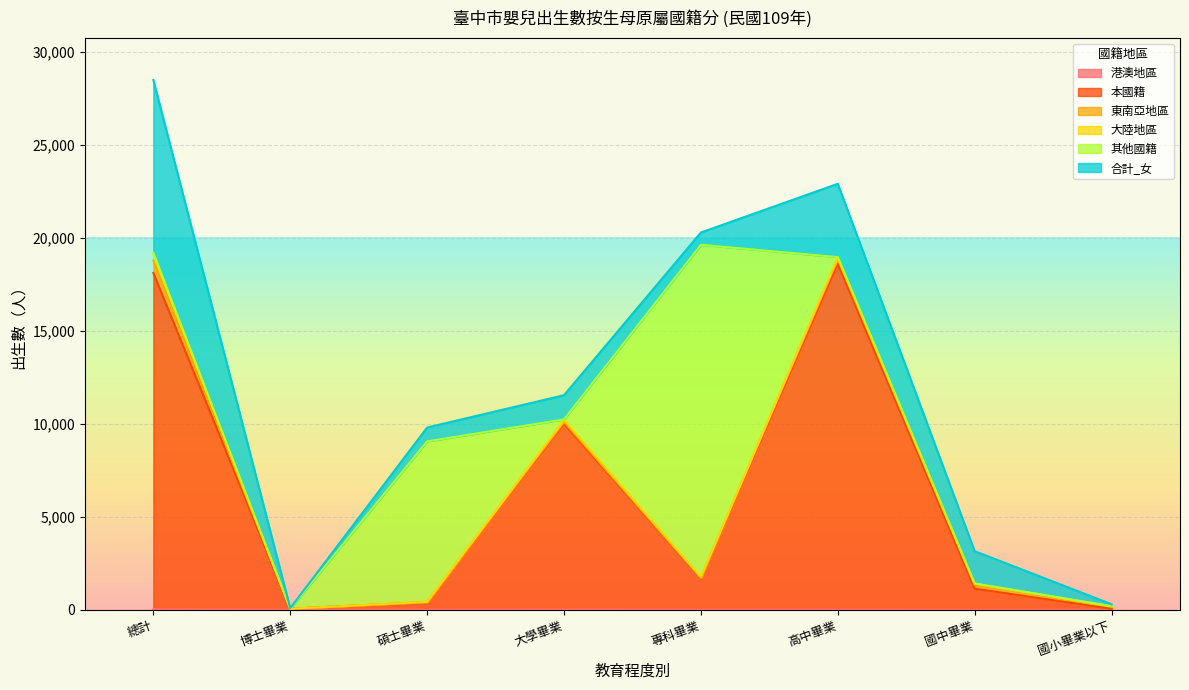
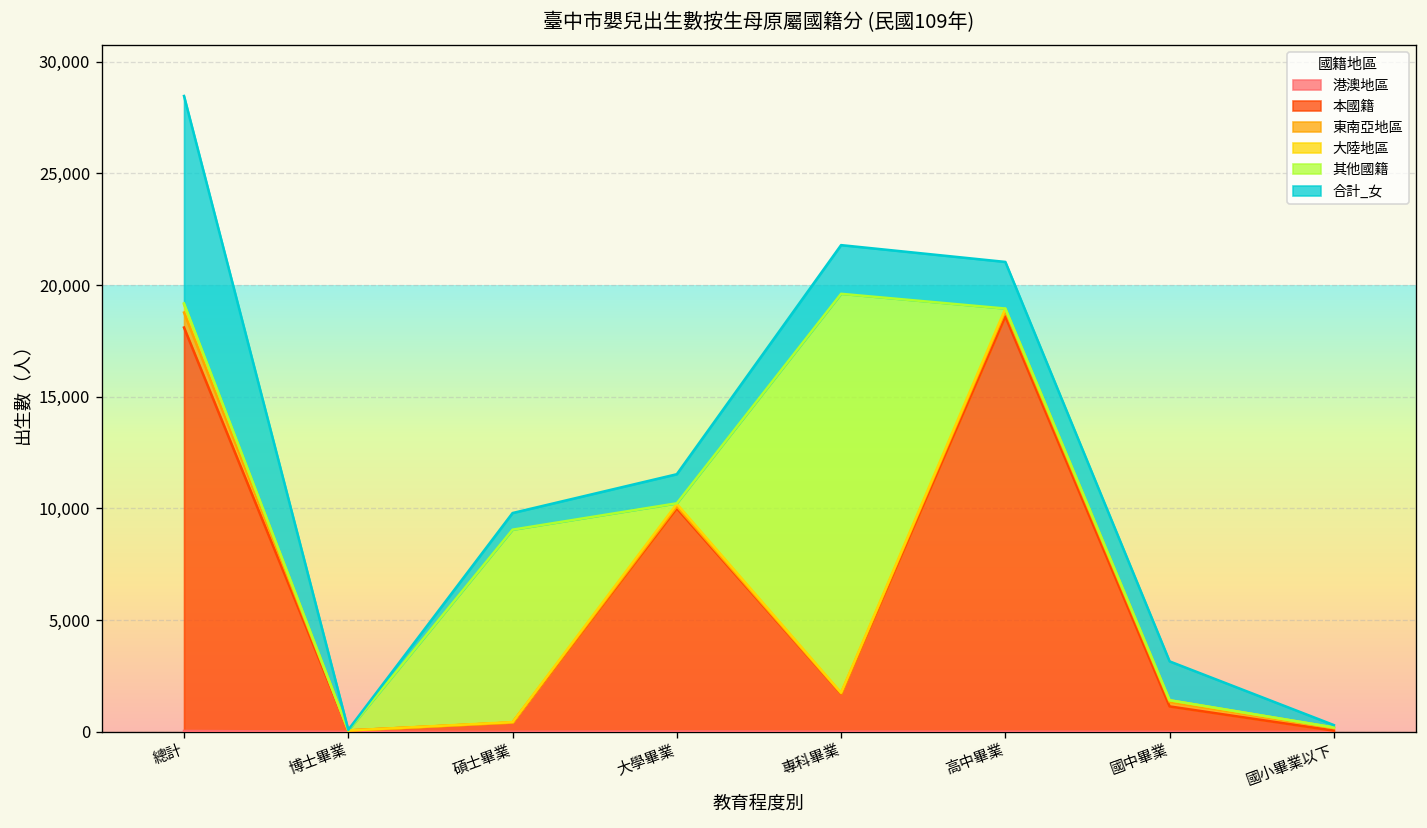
合計_女, 專科畢業: 700 -> 2,200
合計_女, 高中畢業: 3,900 -> 2,100
